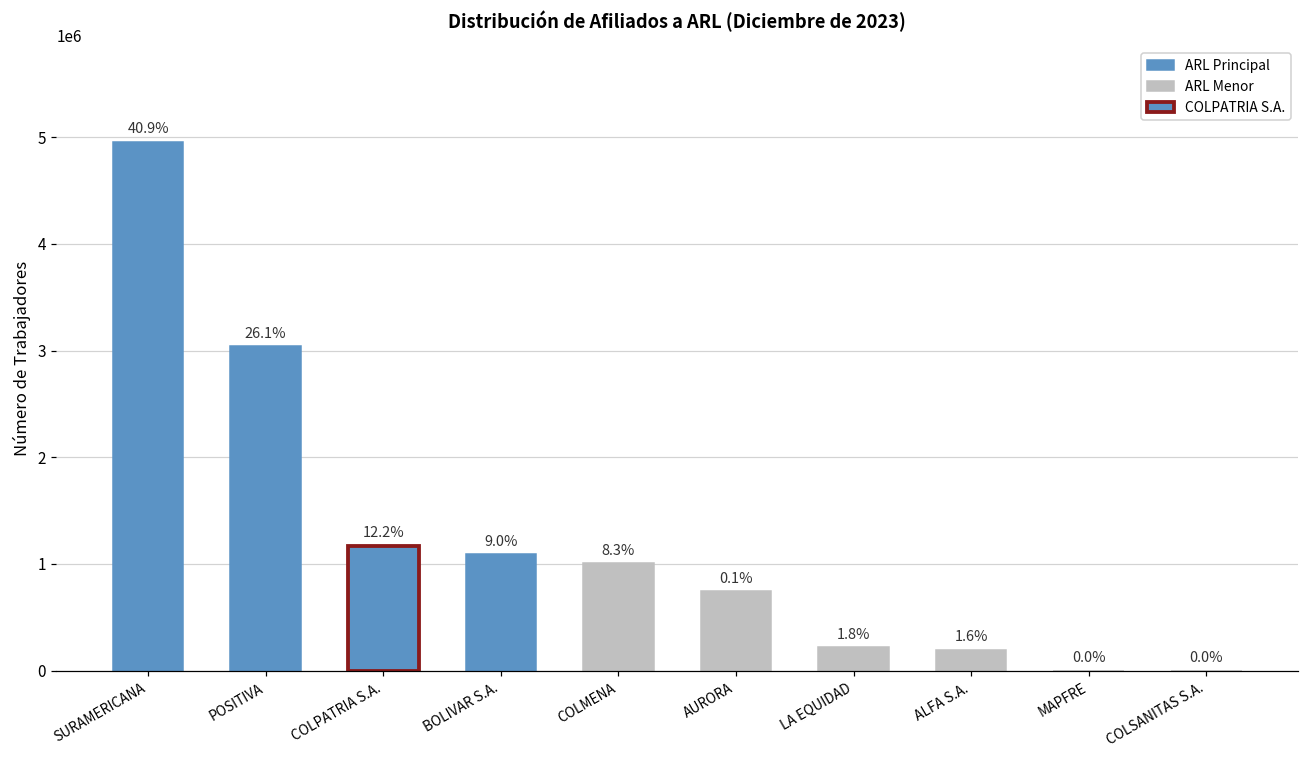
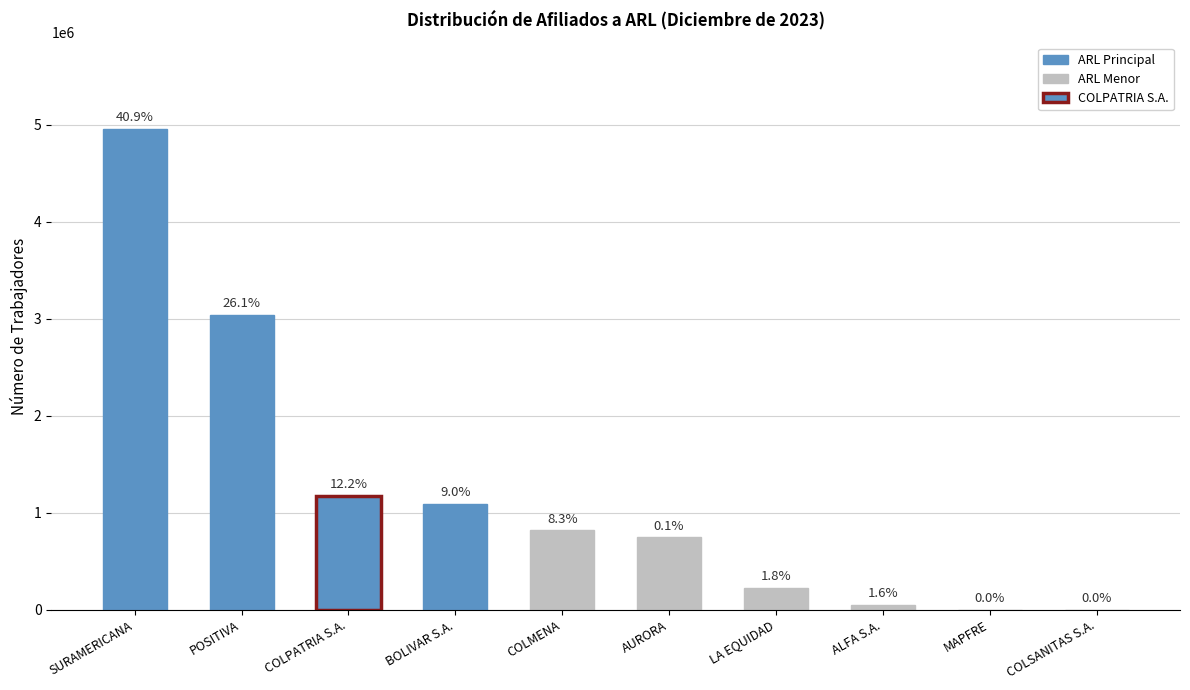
COLMENA: 1000000 -> 800000
ALFA S.A.: 200000 -> 100000
